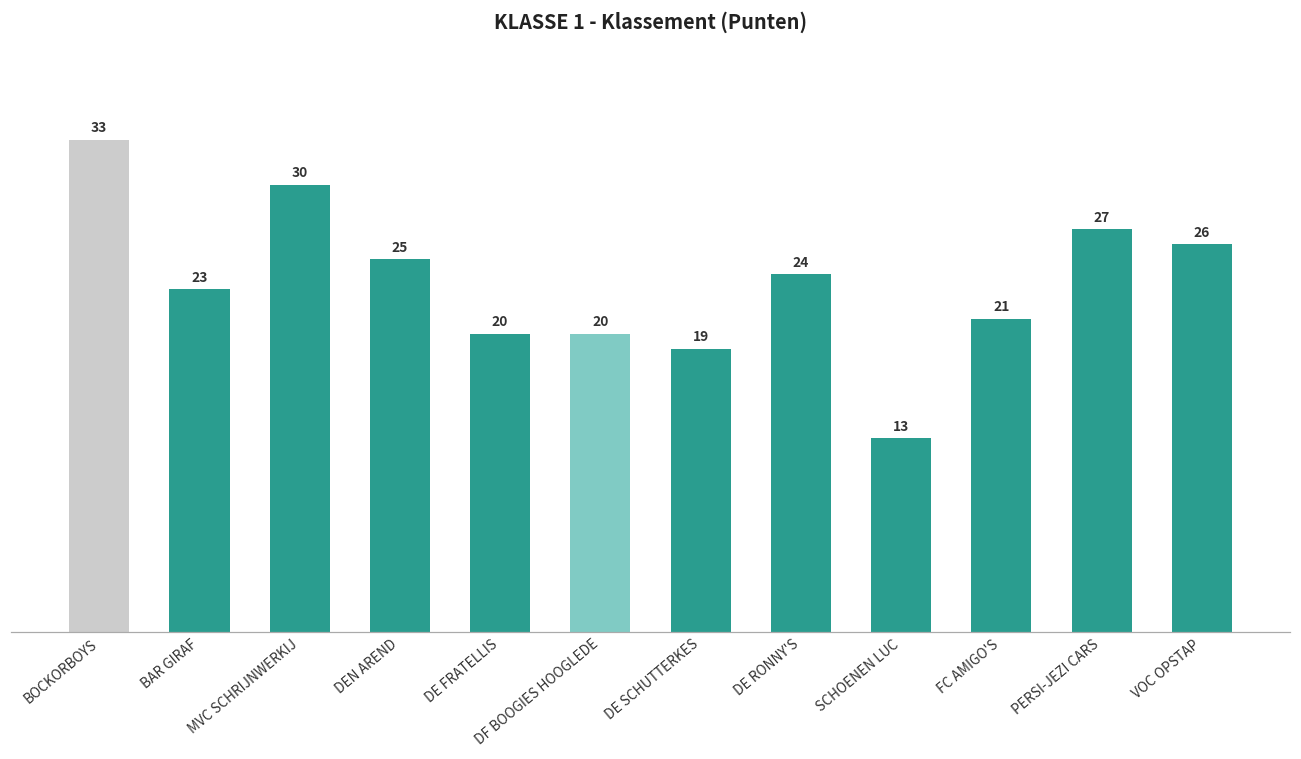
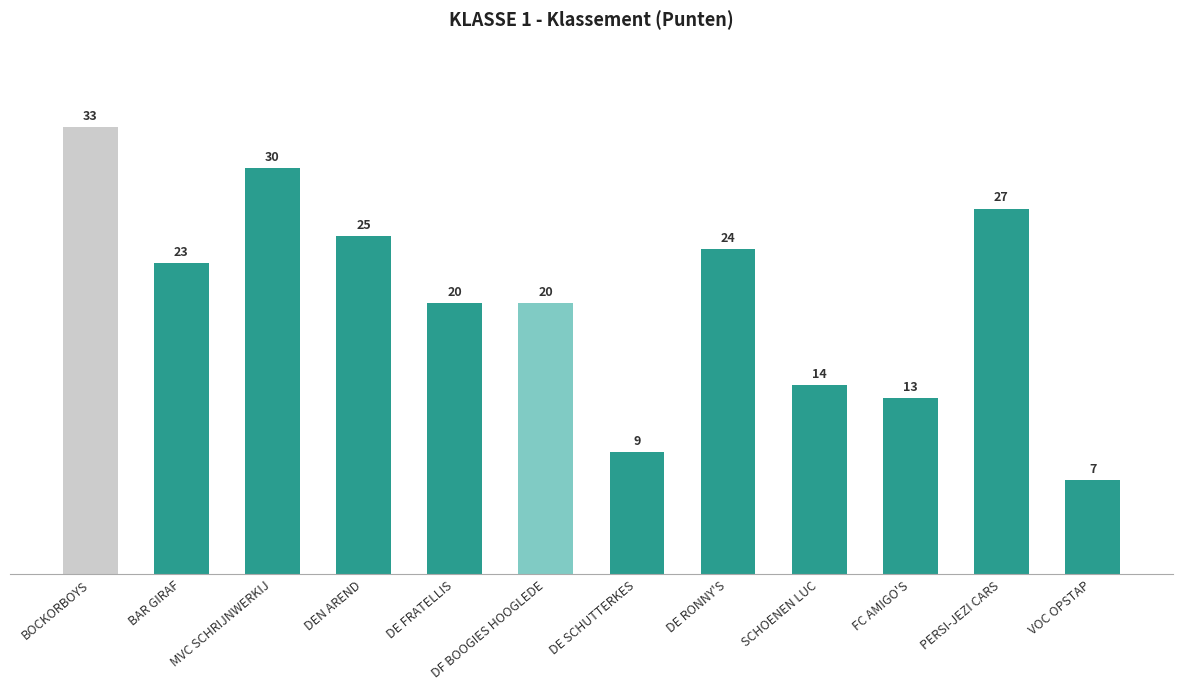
DE SCHUTTERKES: 19 -> 9
SCHOENEN LUC: 13 -> 14
FC AMIGO'S: 21 -> 13
VOC OPSTAP: 26 -> 7
